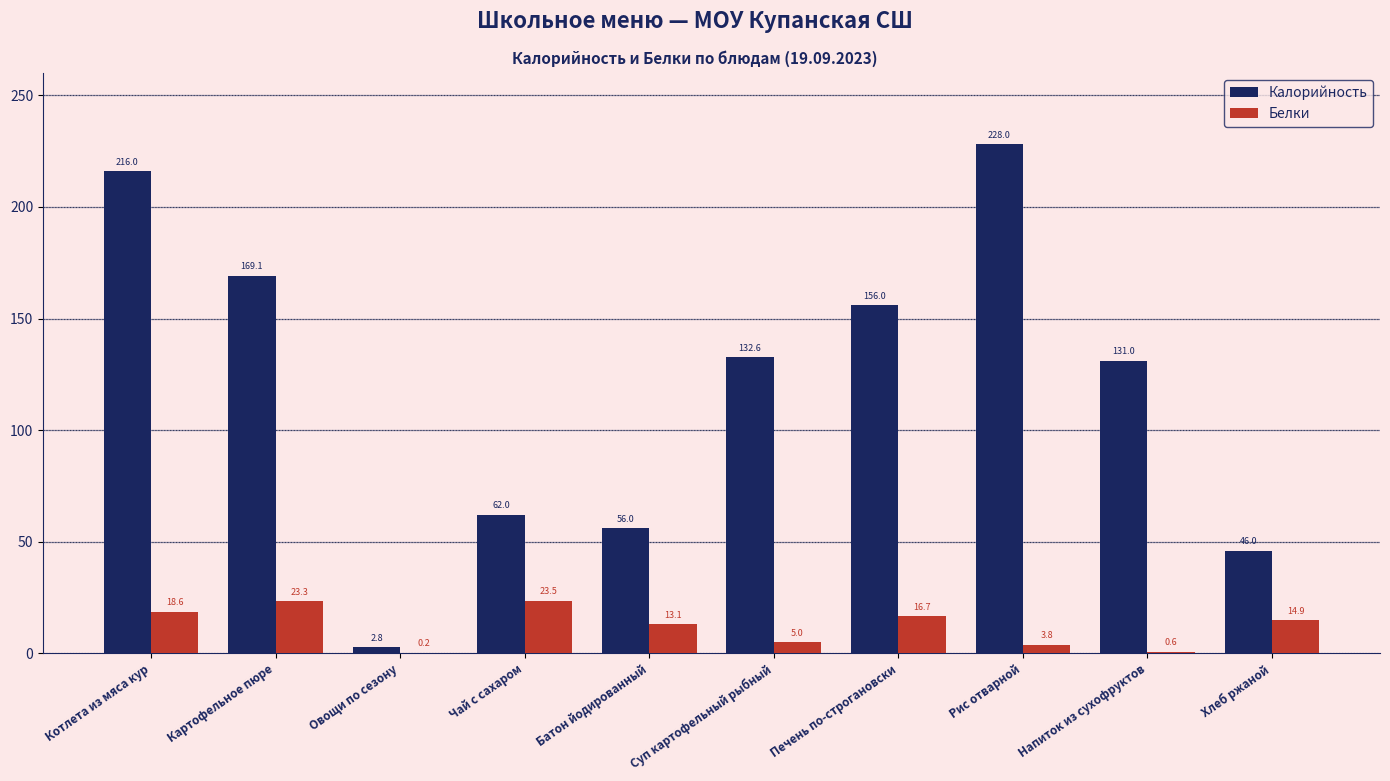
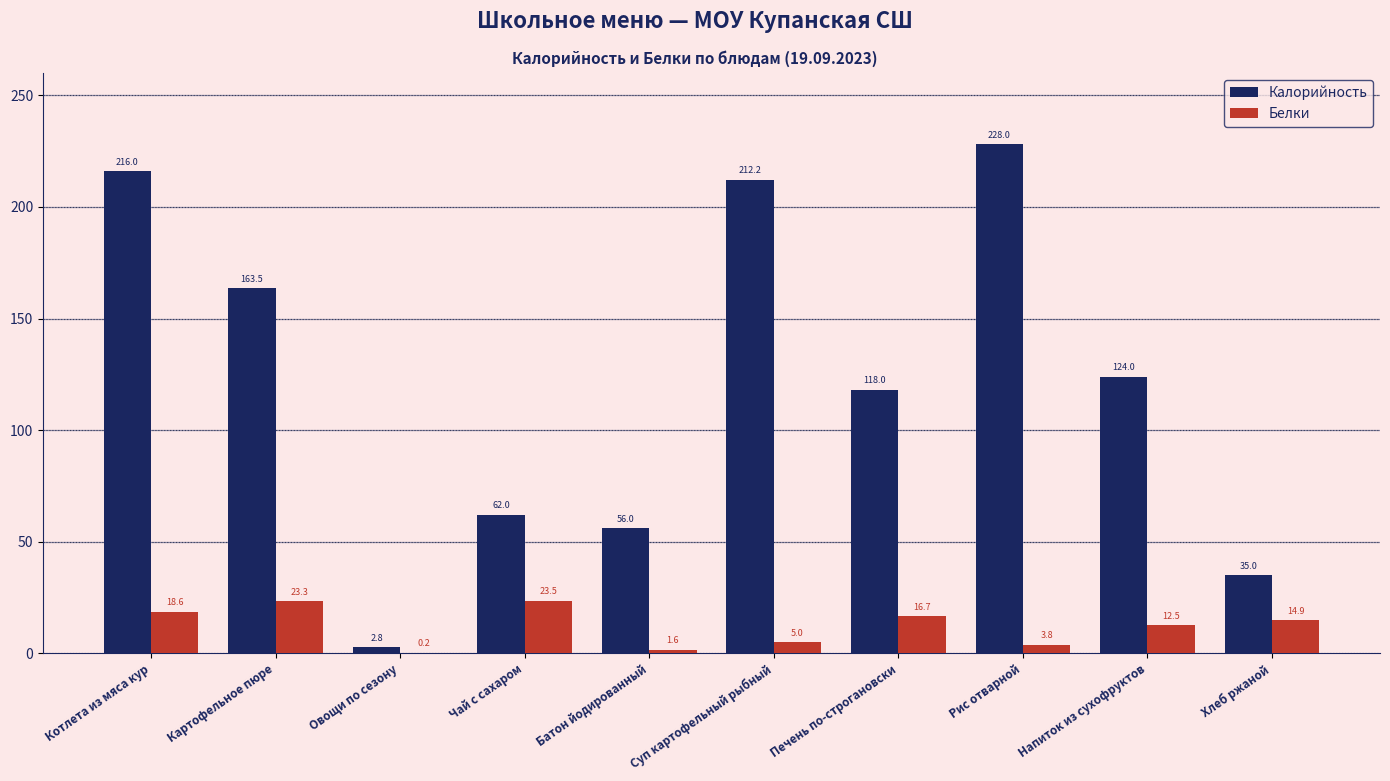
Калорийность, Картофельное пюре: 169.1 -> 163.5
Белки, Батон йодированный: 13.1 -> 1.6
Калорийность, Суп картофельный рыбный: 132.6 -> 212.2
Калорийность, Печень по-строгановски: 156.0 -> 118.0
Калорийность, Напиток из сухофруктов: 131.0 -> 124.0
Белки, Напиток из сухофруктов: 0.6 -> 12.5
Калорийность, Хлеб ржаной: 46.0 -> 35.0
